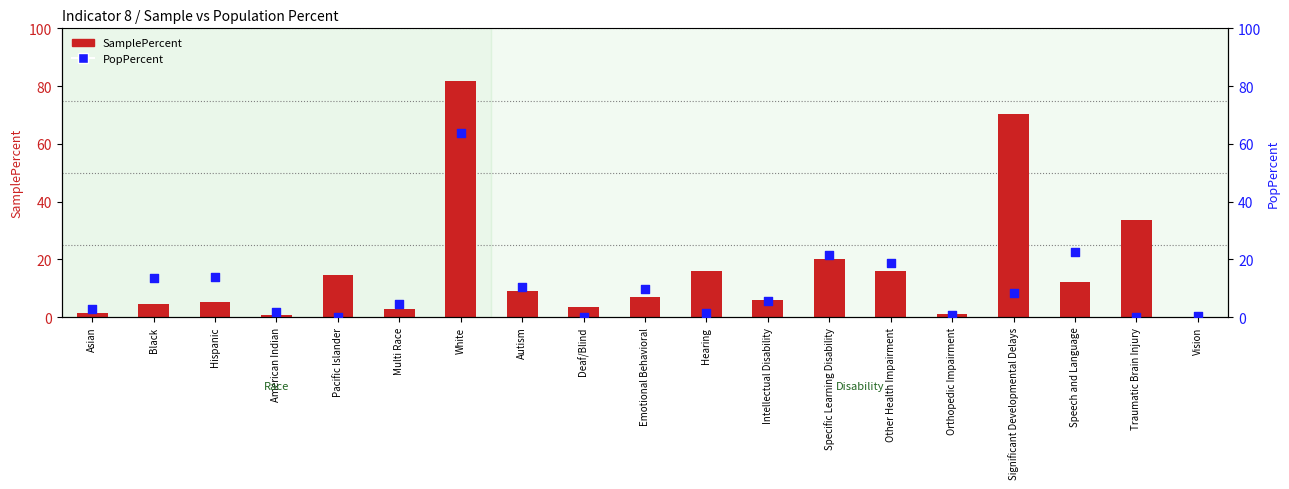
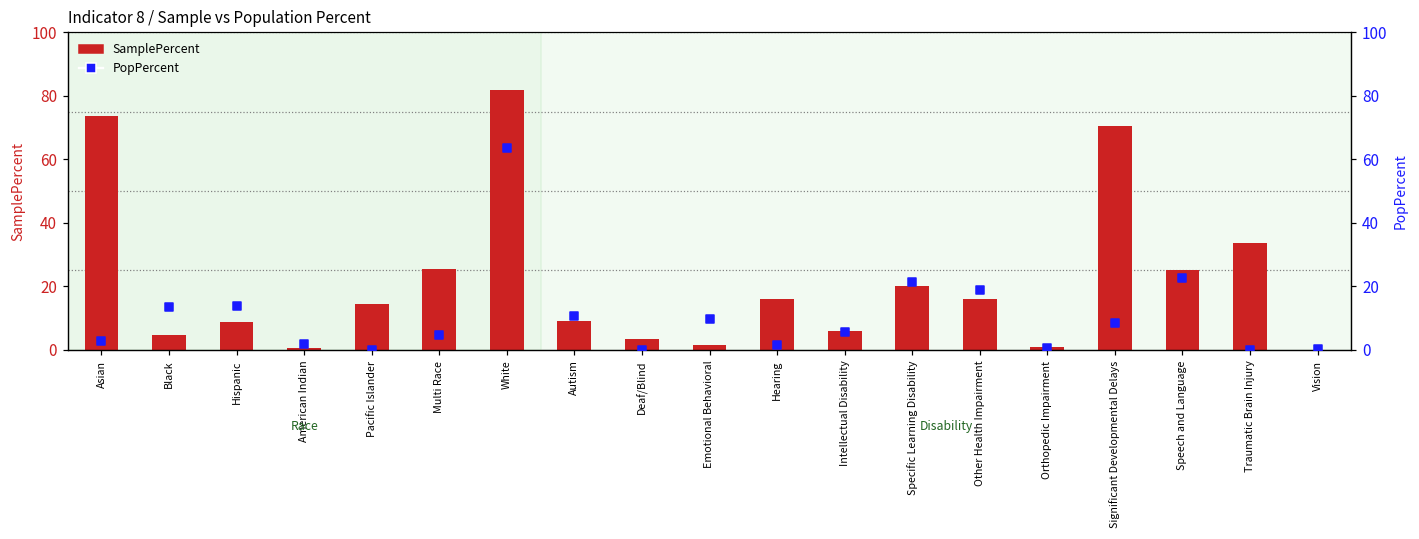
SamplePercent, Asian: 1 -> 74
SamplePercent, Hispanic: 5 -> 9
SamplePercent, Multi Race: 3 -> 25
SamplePercent, Emotional Behavioral: 7 -> 1
SamplePercent, Speech and Language: 12 -> 25
